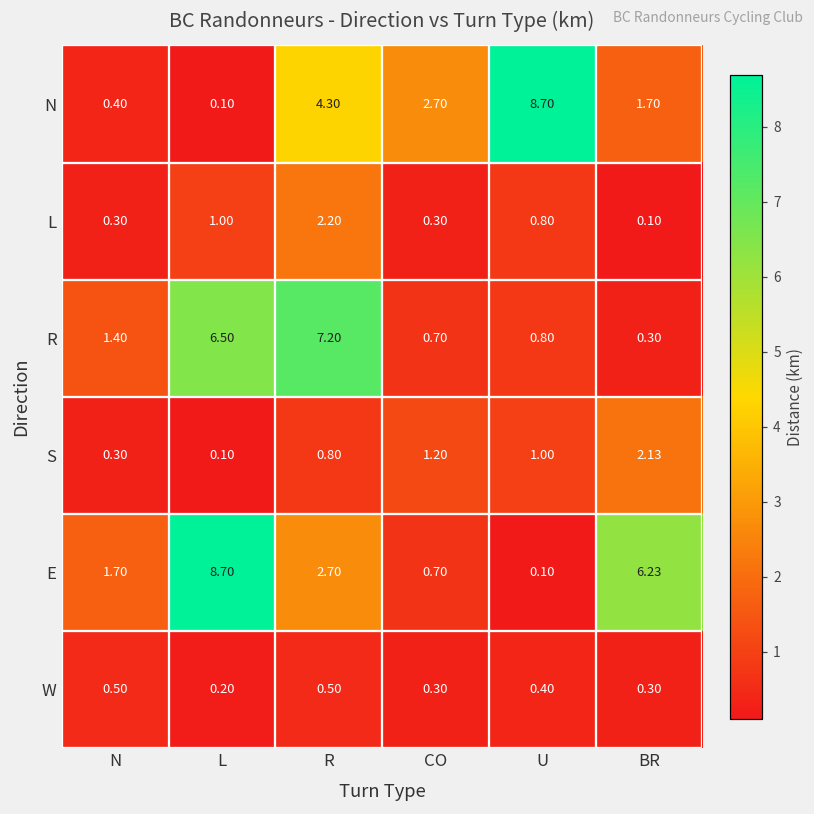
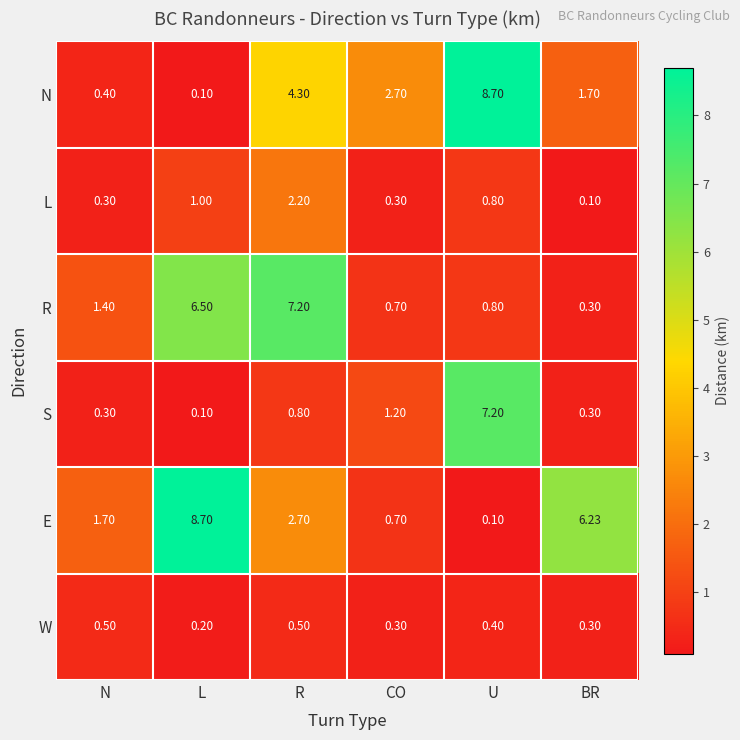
S, U: 1.00 -> 7.20
S, BR: 2.13 -> 0.30
